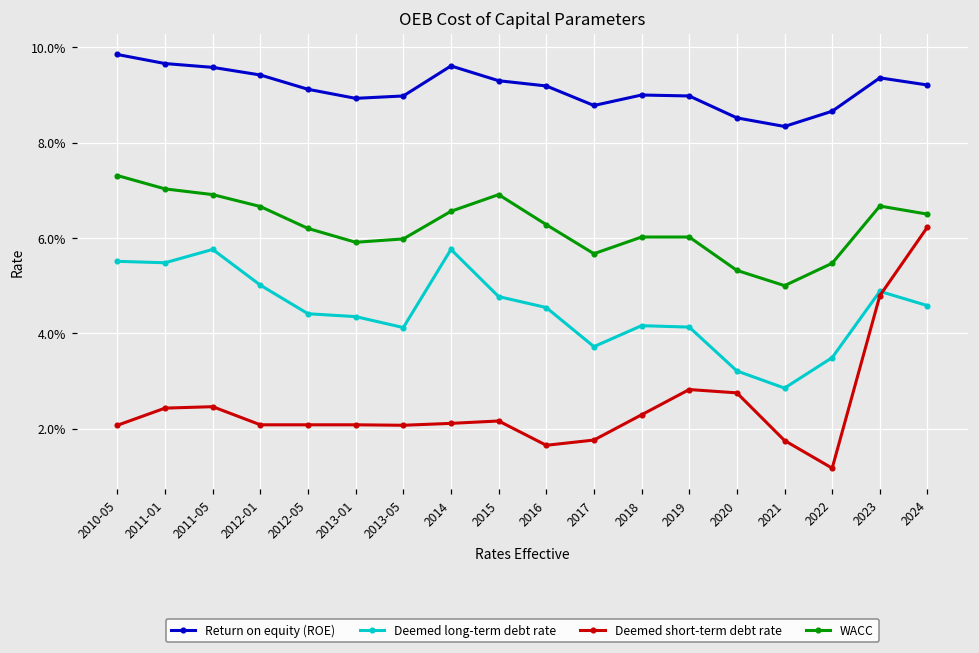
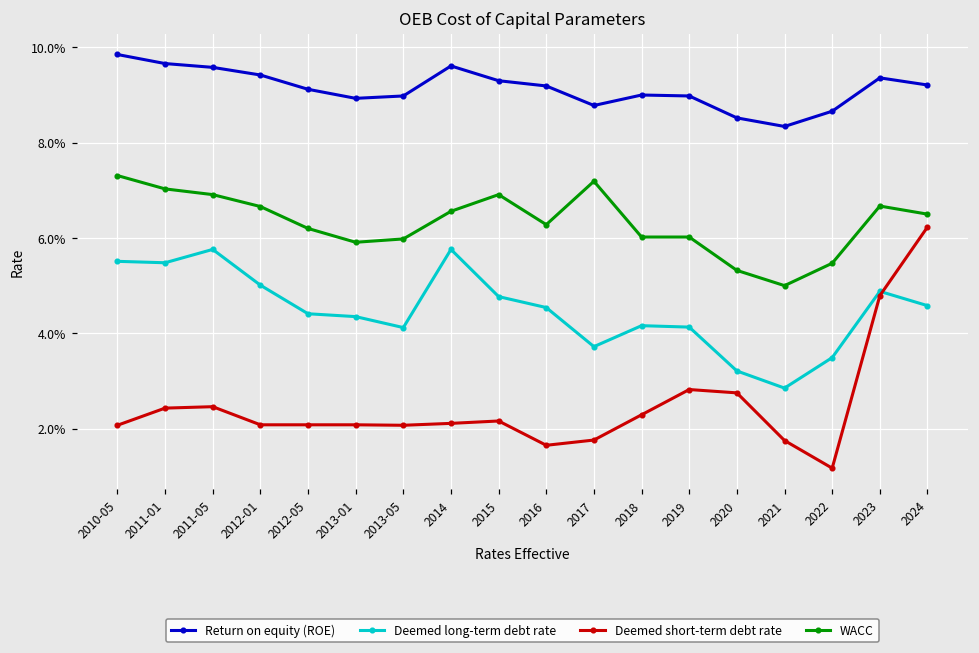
WACC, 2017: 5.7% -> 7.2%
